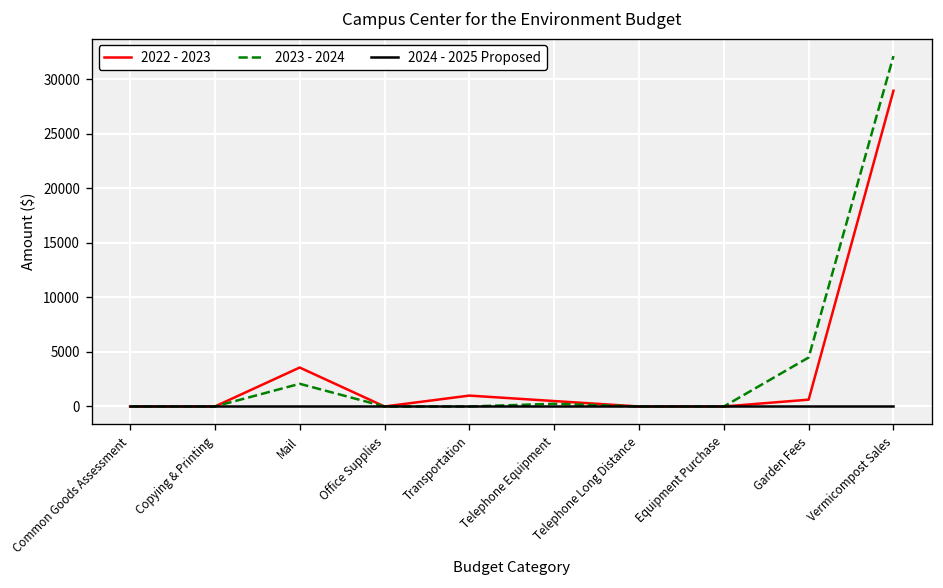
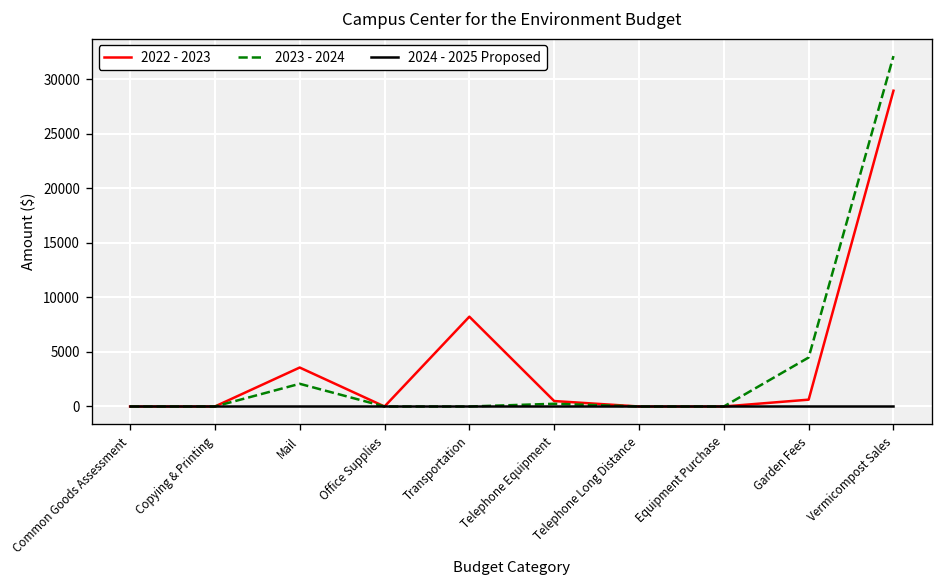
2022 - 2023, Transportation: 1000 -> 8000
